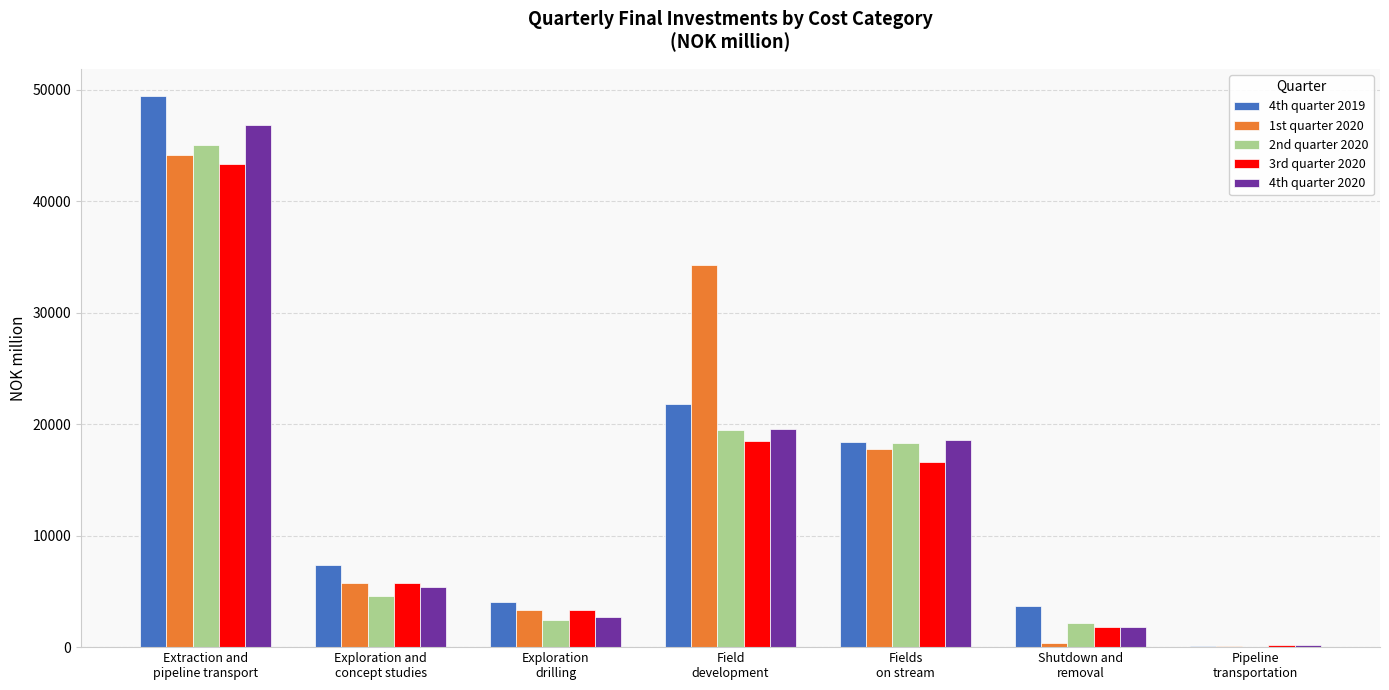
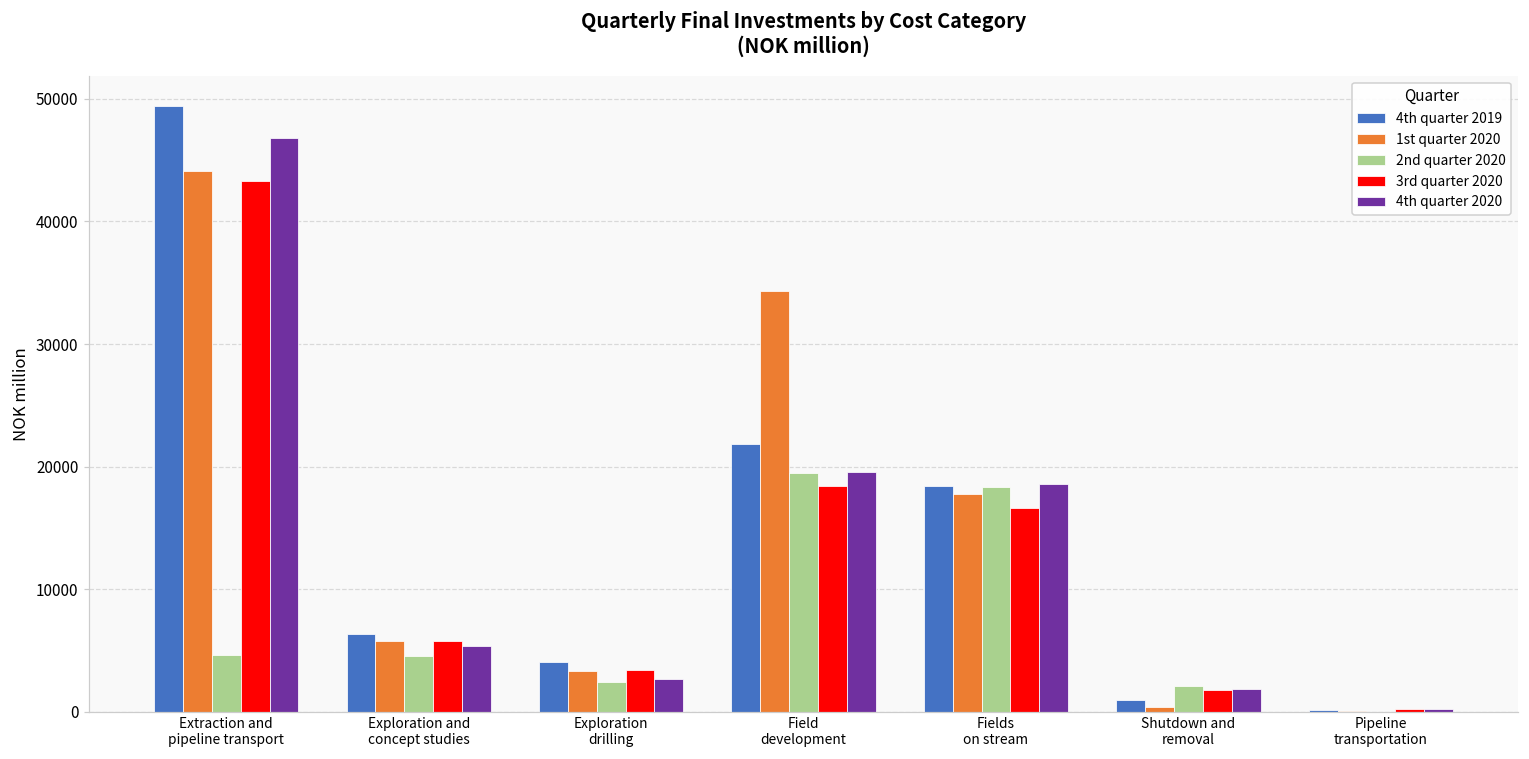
2nd quarter 2020, Extraction and pipeline transport: 45000 -> 4600
4th quarter 2019, Exploration and concept studies: 7400 -> 6400
4th quarter 2019, Shutdown and removal: 3700 -> 1000
